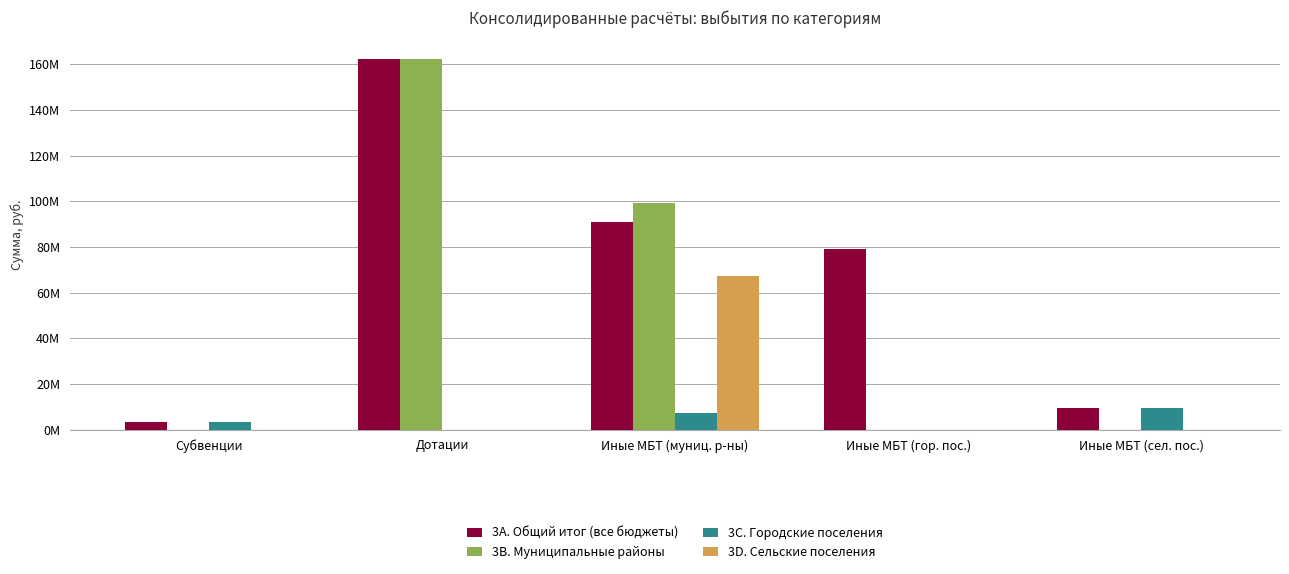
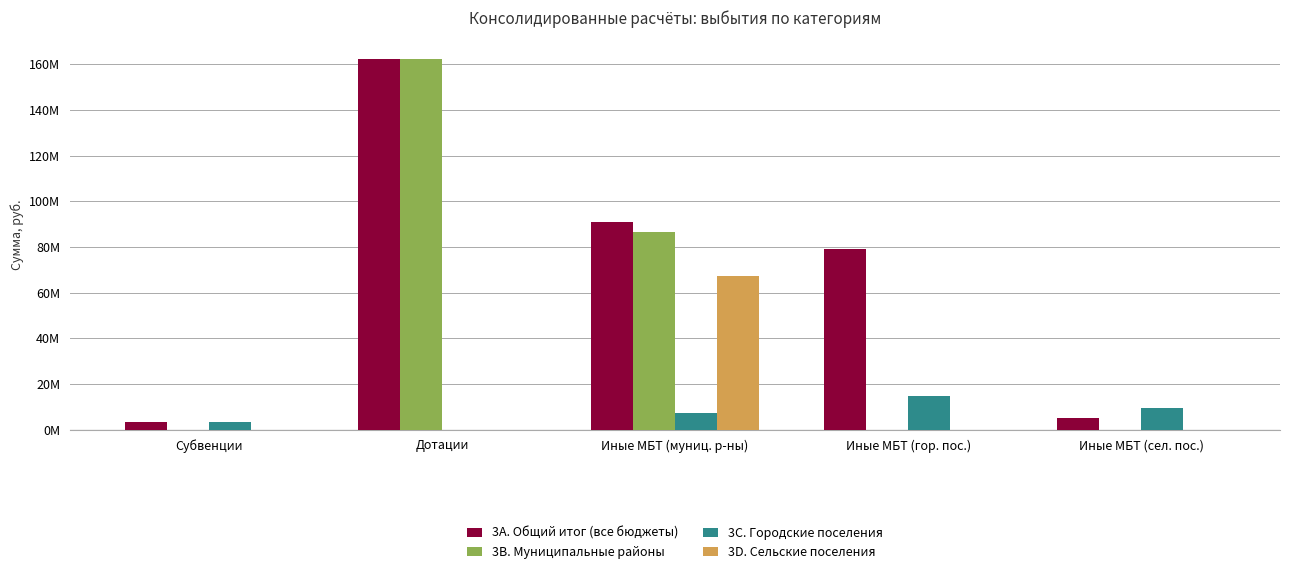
3B. Муниципальные районы, Иные МБТ (муниц. р-ны): 99000000 -> 87000000
3C. Городские поселения, Иные МБТ (гор. пос.): 0 -> 15000000
3A. Общий итог (все бюджеты), Иные МБТ (сел. пос.): 9000000 -> 5000000
